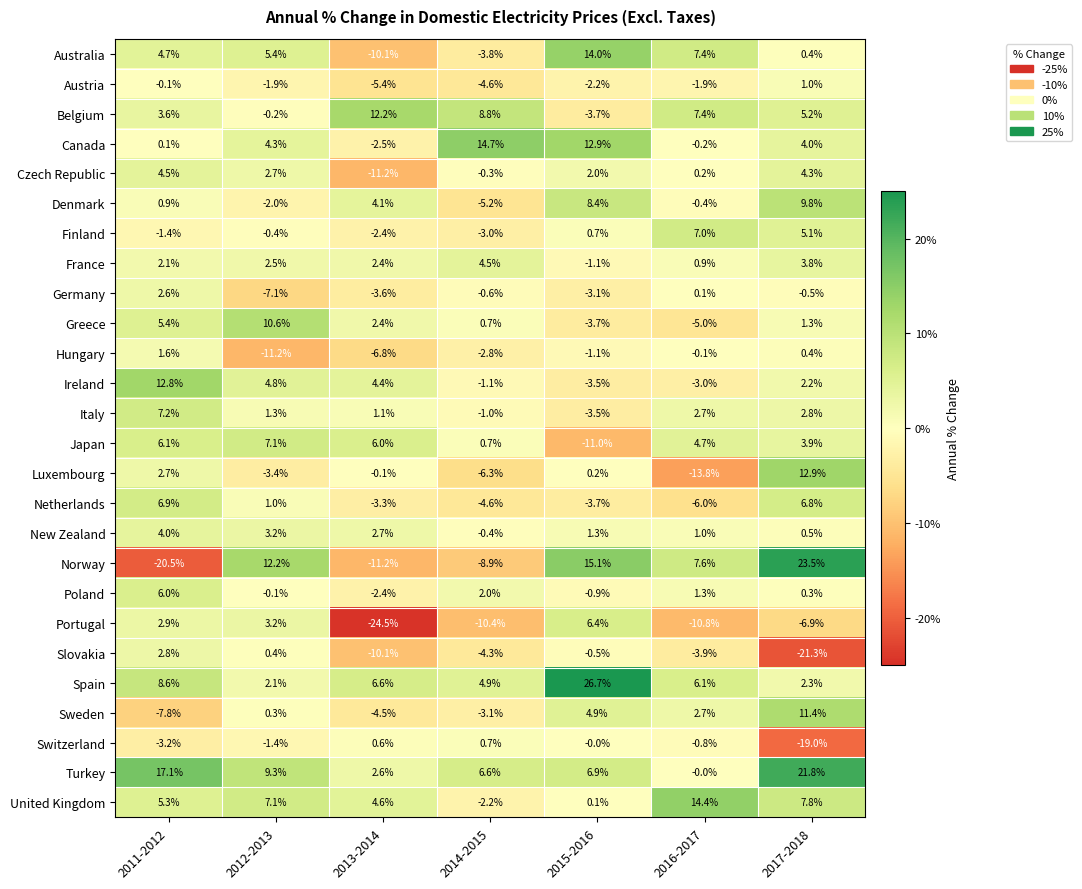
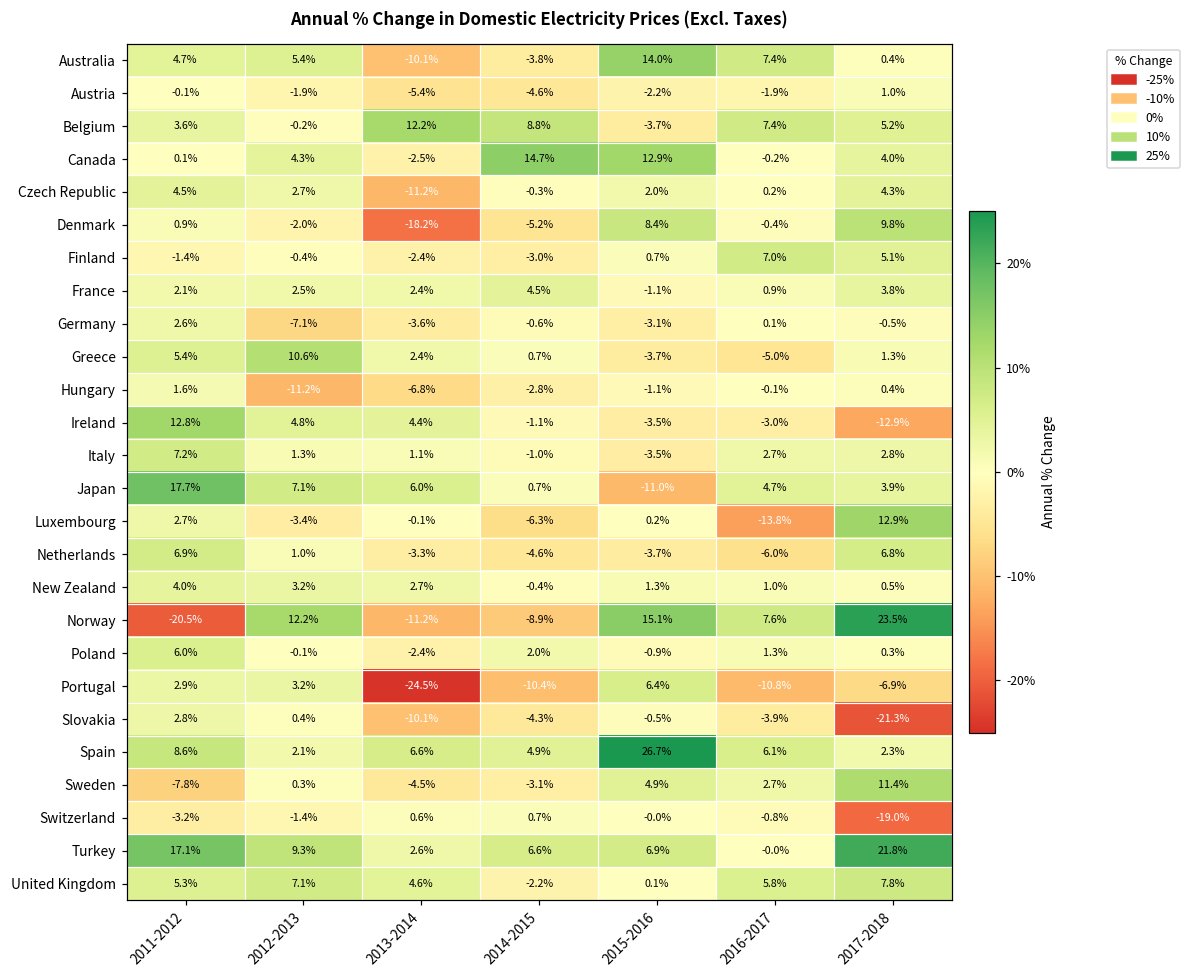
Denmark, 2013-2014: 4.1% -> -18.2%
Ireland, 2017-2018: 2.2% -> -12.9%
Japan, 2011-2012: 6.1% -> 17.7%
United Kingdom, 2016-2017: 14.4% -> 5.8%
